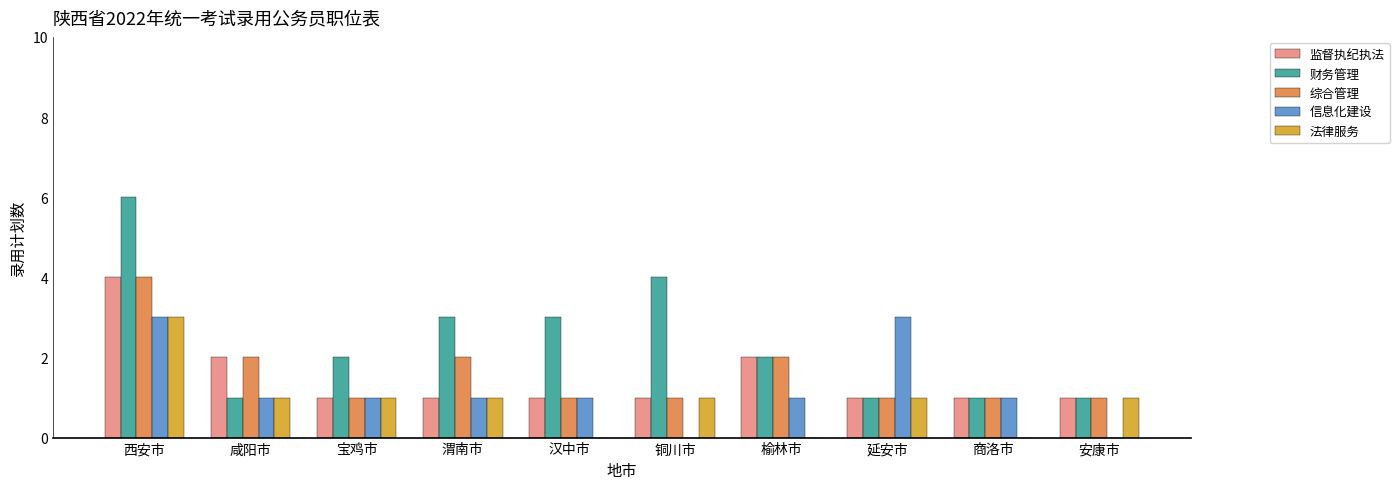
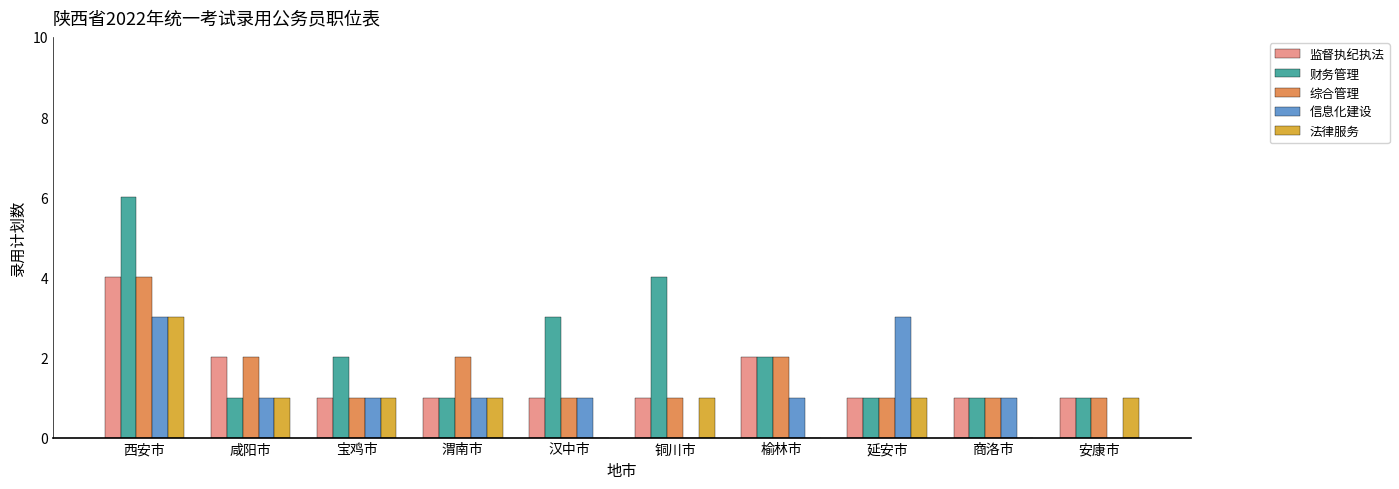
财务管理, 渭南市: 3 -> 1
